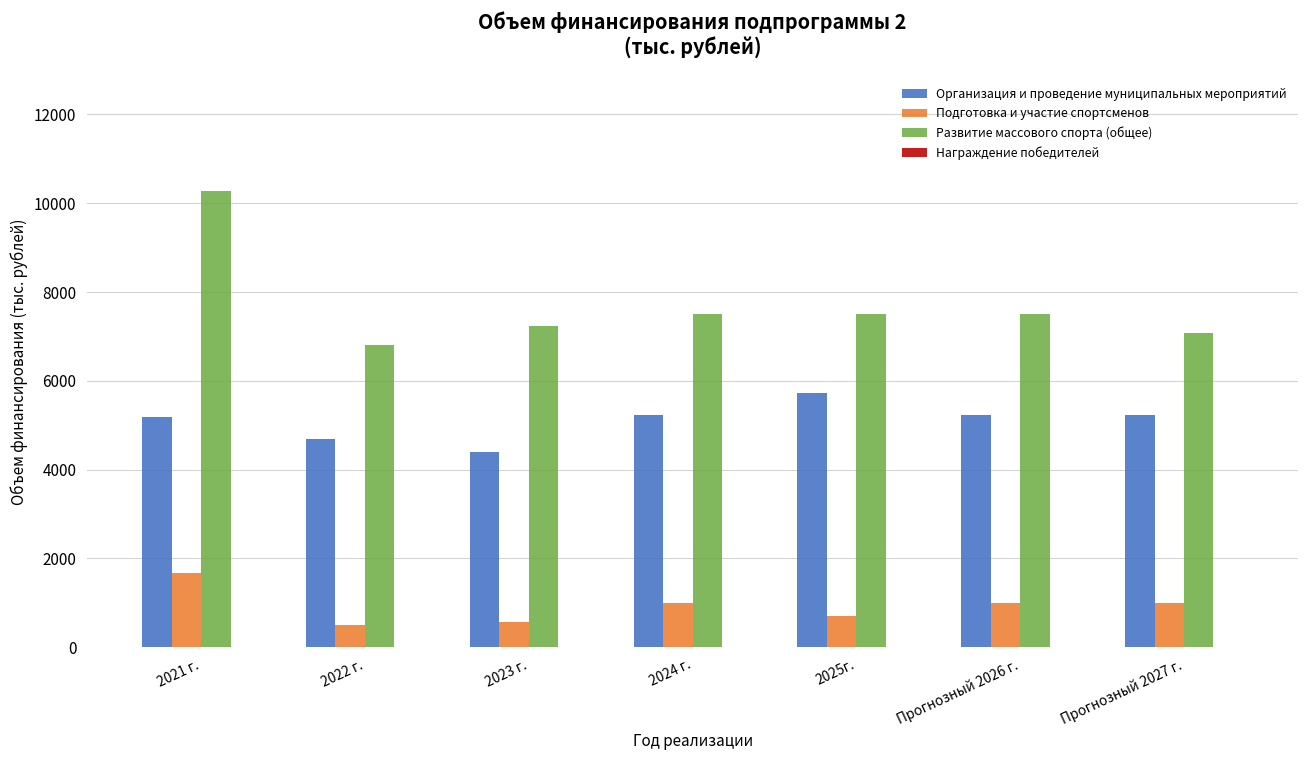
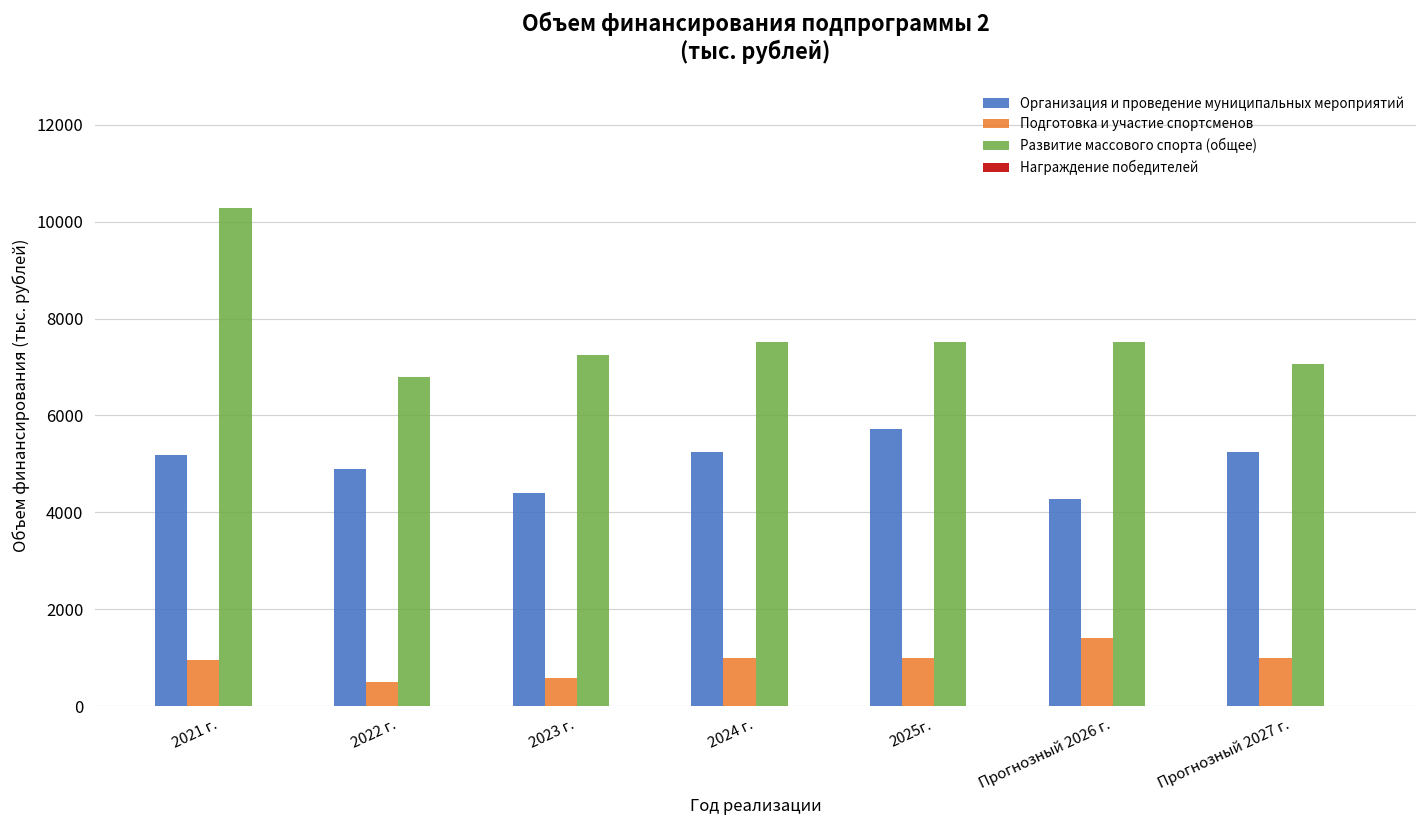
Подготовка и участие спортсменов, 2021 г.: 1700 -> 1000
Организация и проведение муниципальных мероприятий, 2022 г.: 4700 -> 4900
Подготовка и участие спортсменов, 2025г.: 700 -> 1000
Организация и проведение муниципальных мероприятий, Прогнозный 2026 г.: 5200 -> 4300
Подготовка и участие спортсменов, Прогнозный 2026 г.: 1000 -> 1400
